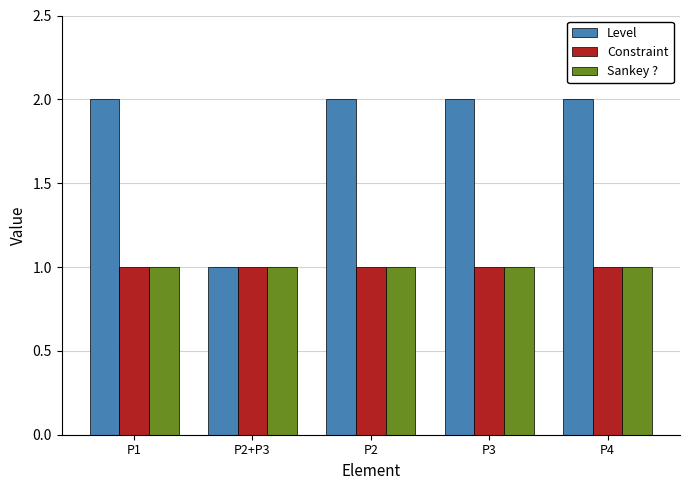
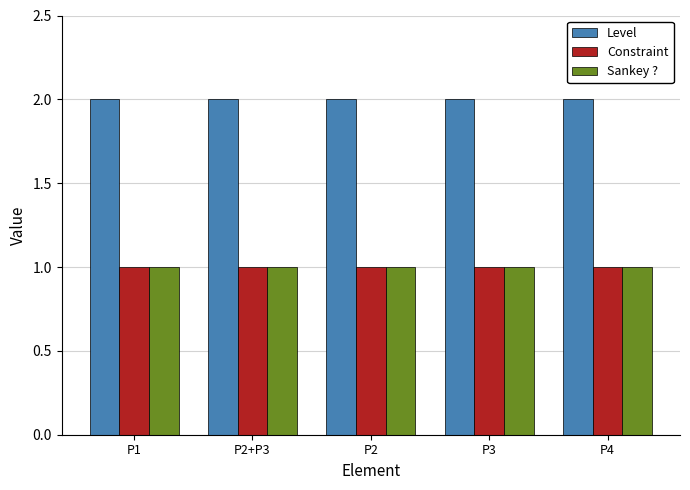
Level, P2+P3: 1 -> 2
